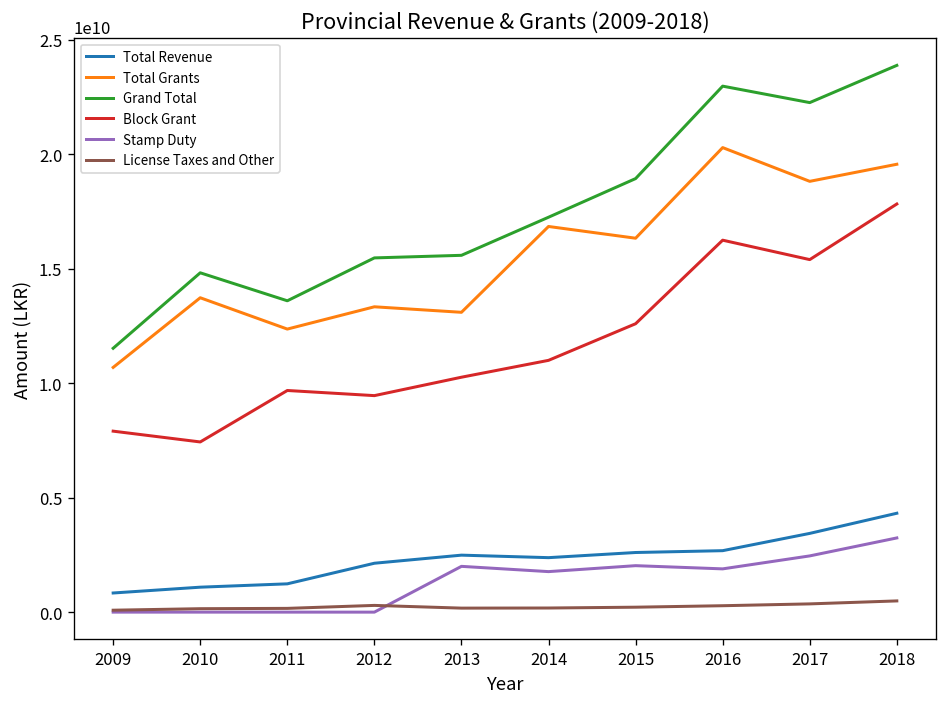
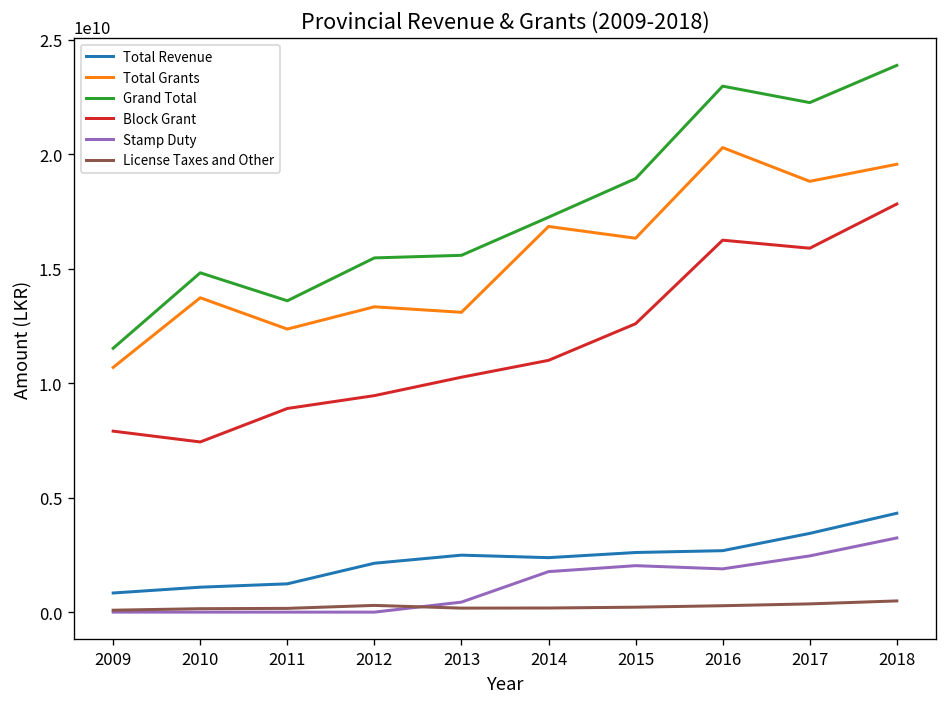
Block Grant, 2011: 9700000000 -> 8900000000
Stamp Duty, 2013: 2000000000 -> 400000000
Block Grant, 2017: 15400000000 -> 15900000000
